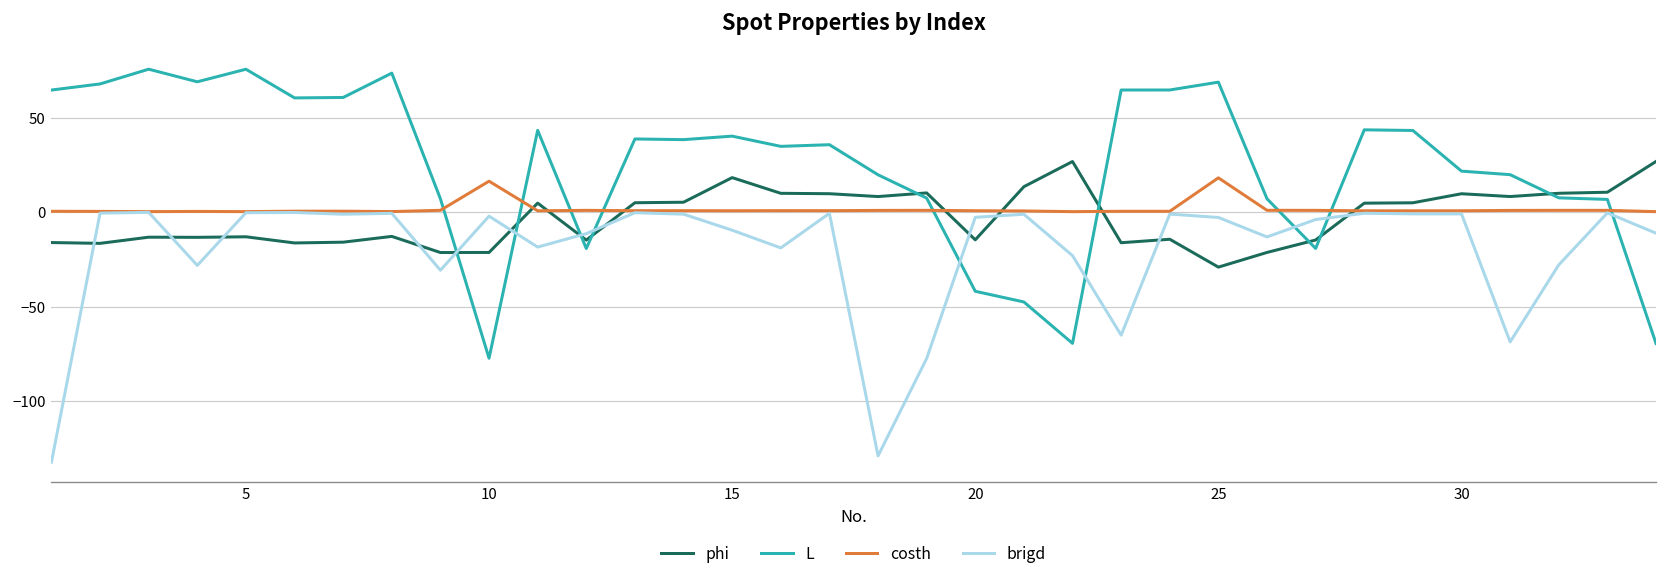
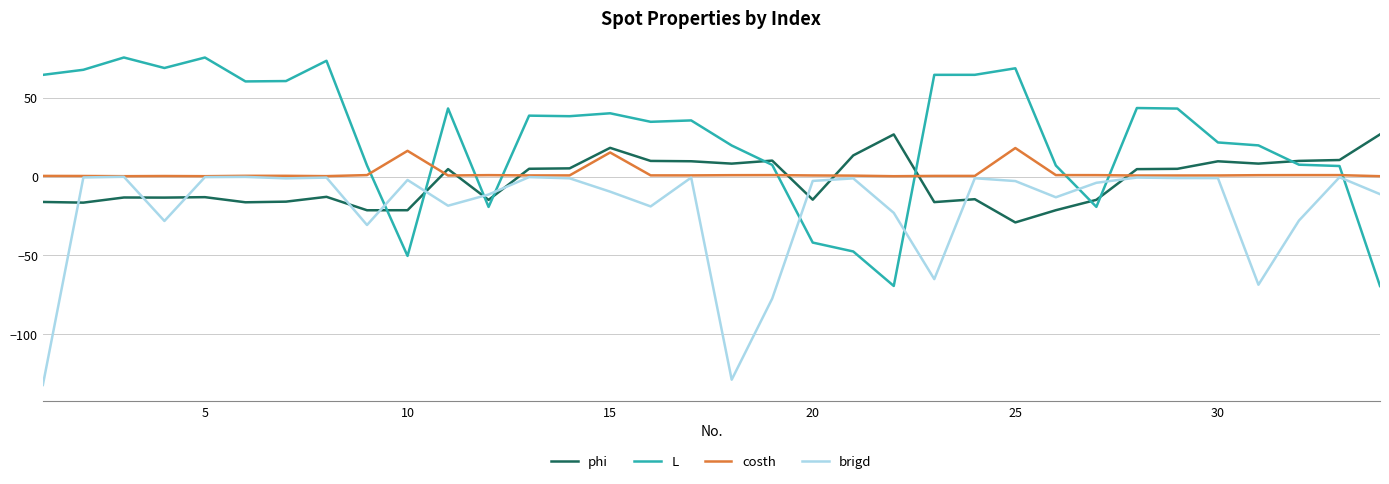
L, 10: -77 -> -50
costh, 15: 1 -> 15
